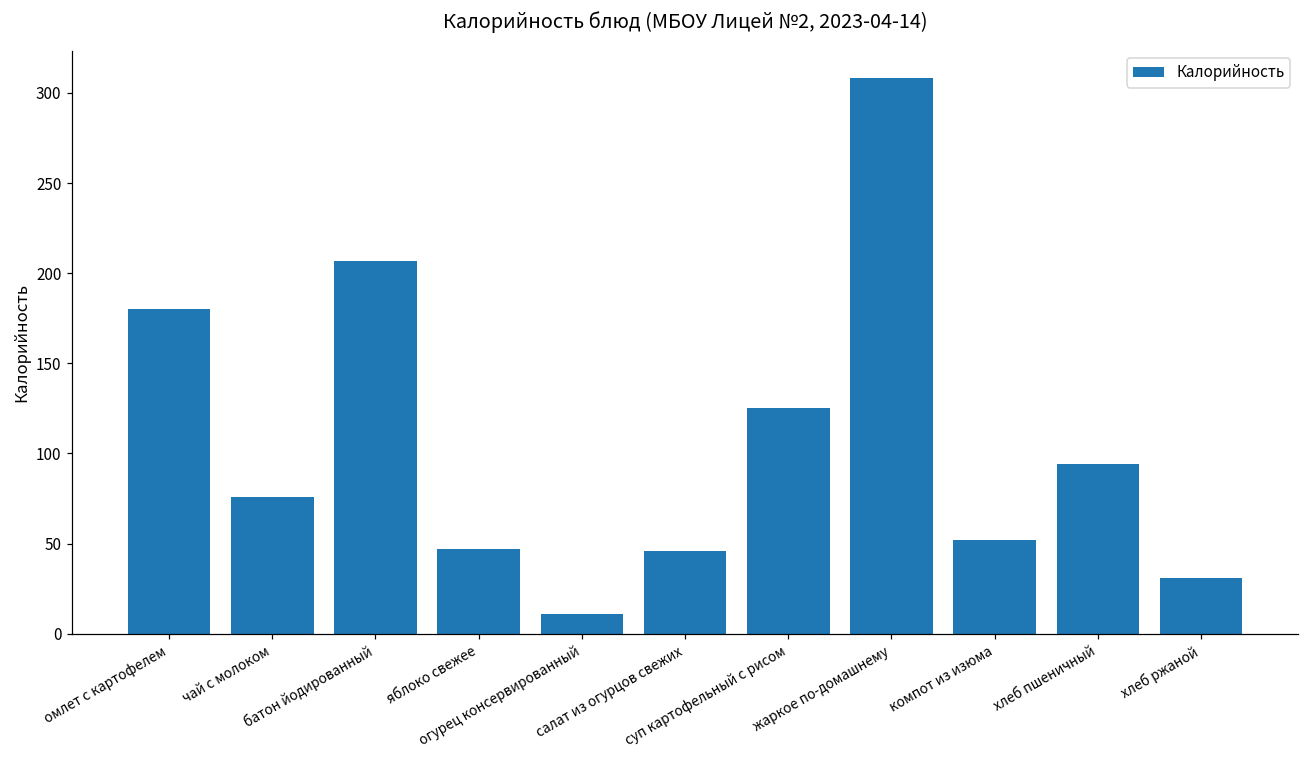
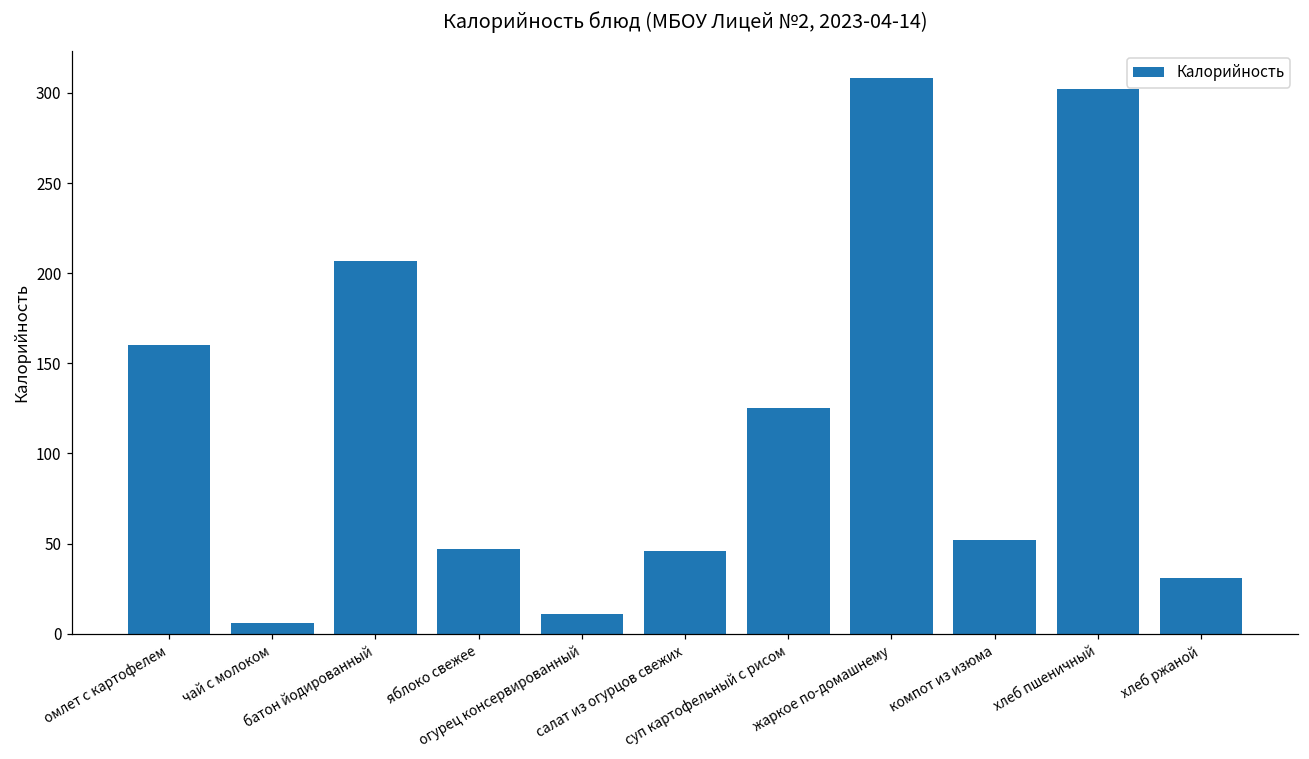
омлет с картофелем: 180 -> 160
чай с молоком: 76 -> 6
хлеб пшеничный: 94 -> 302
